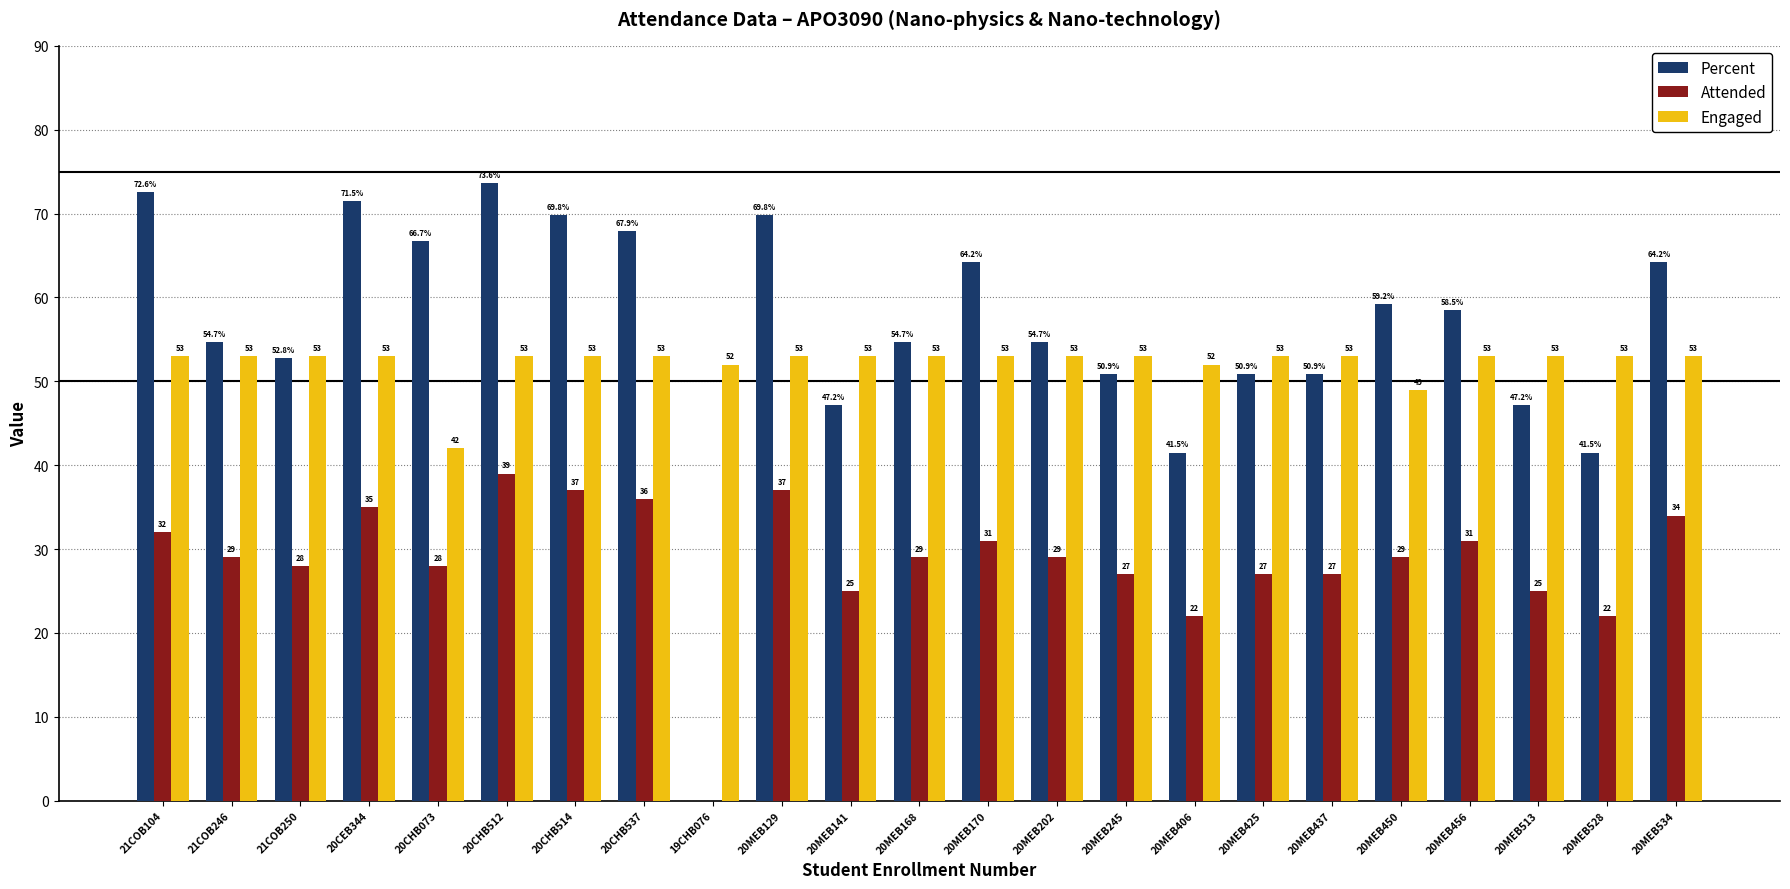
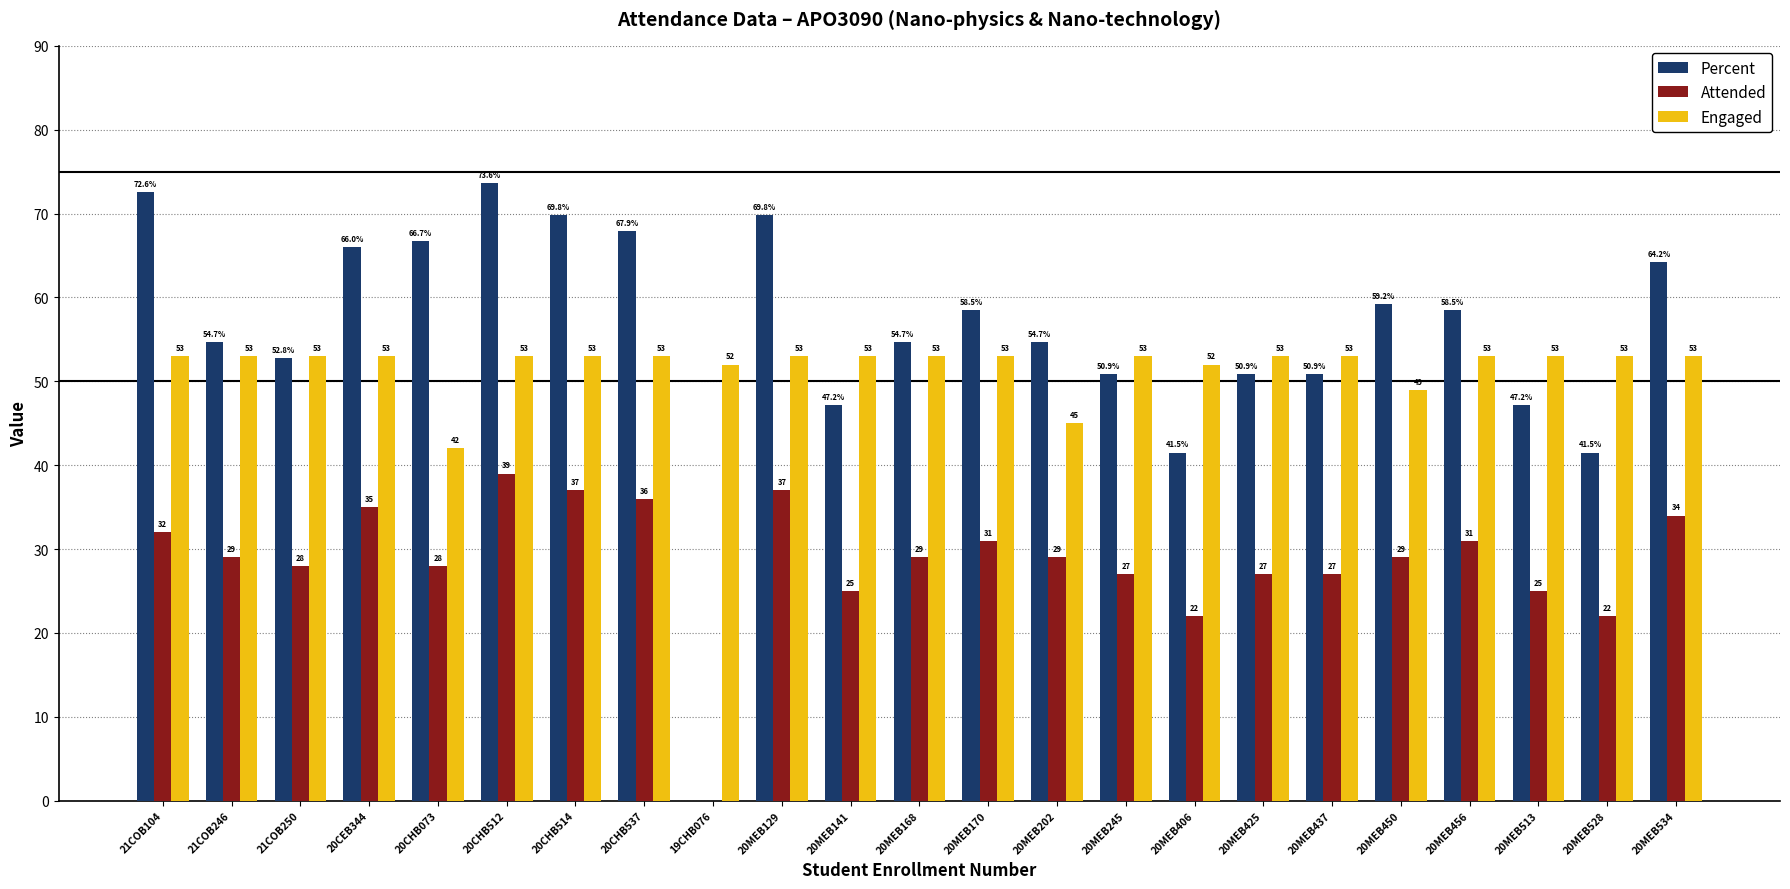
Percent, 20CEB344: 71.5% -> 66.0%
Percent, 20MEB170: 64.2% -> 58.5%
Engaged, 20MEB202: 53 -> 45
